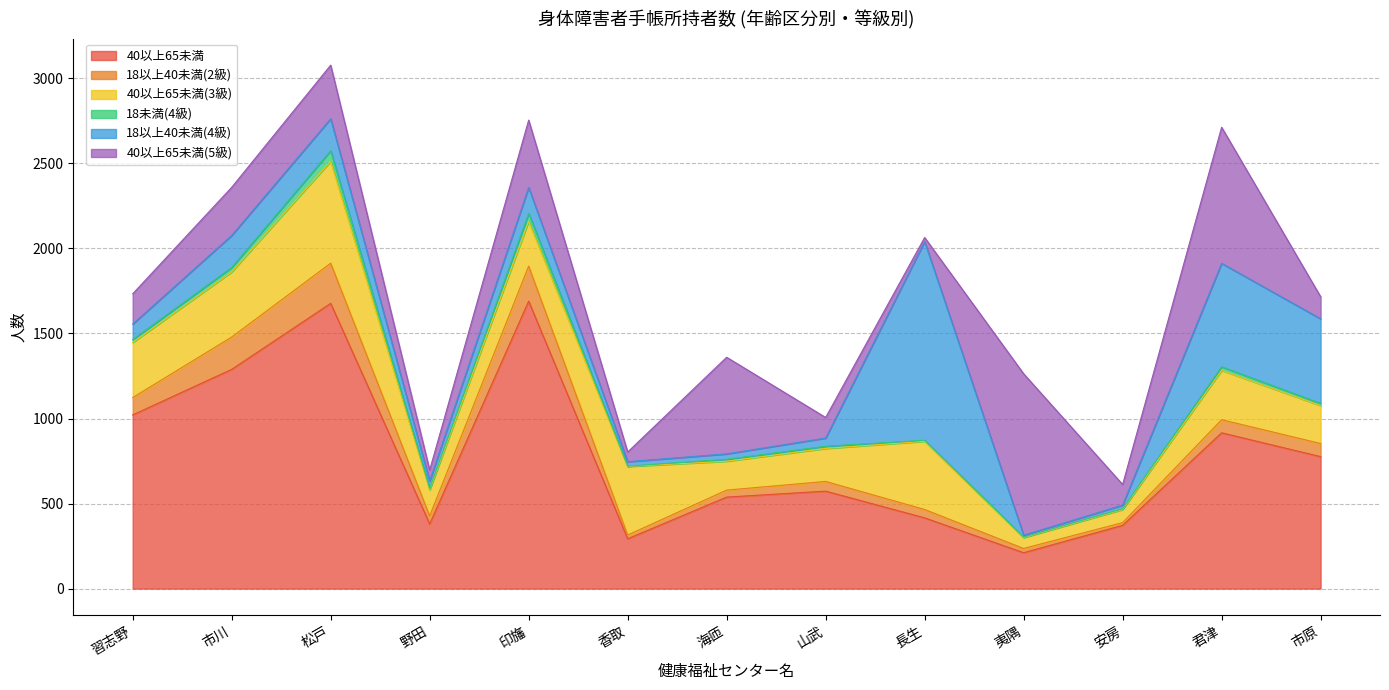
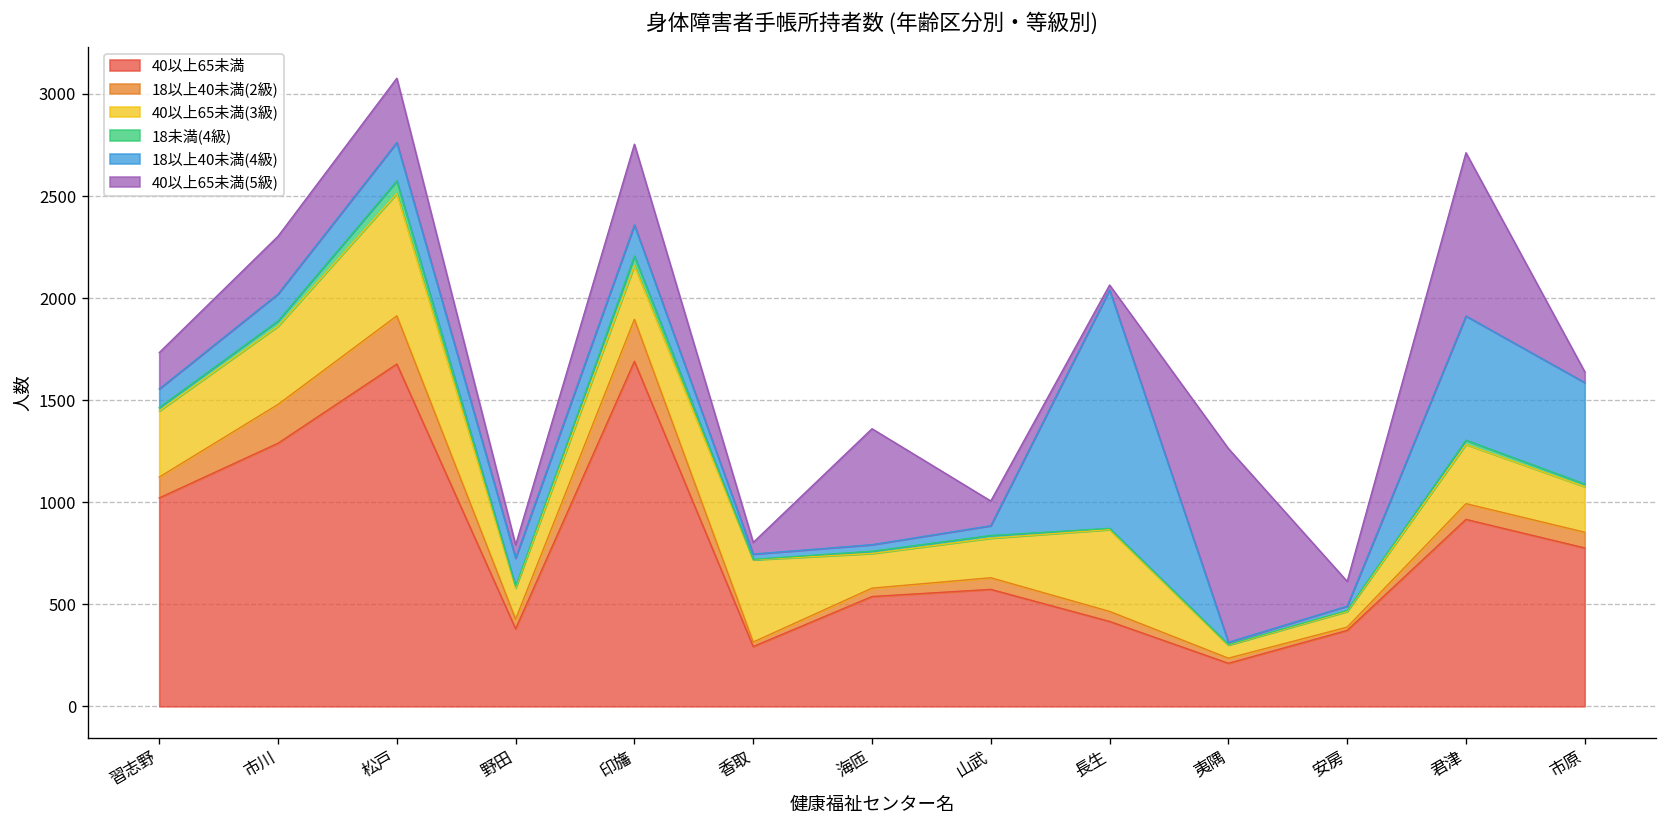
18以上40未満(4級), 市川: 190 -> 130
18以上40未満(4級), 野田: 40 -> 140
40以上65未満(5級), 市原: 130 -> 50
